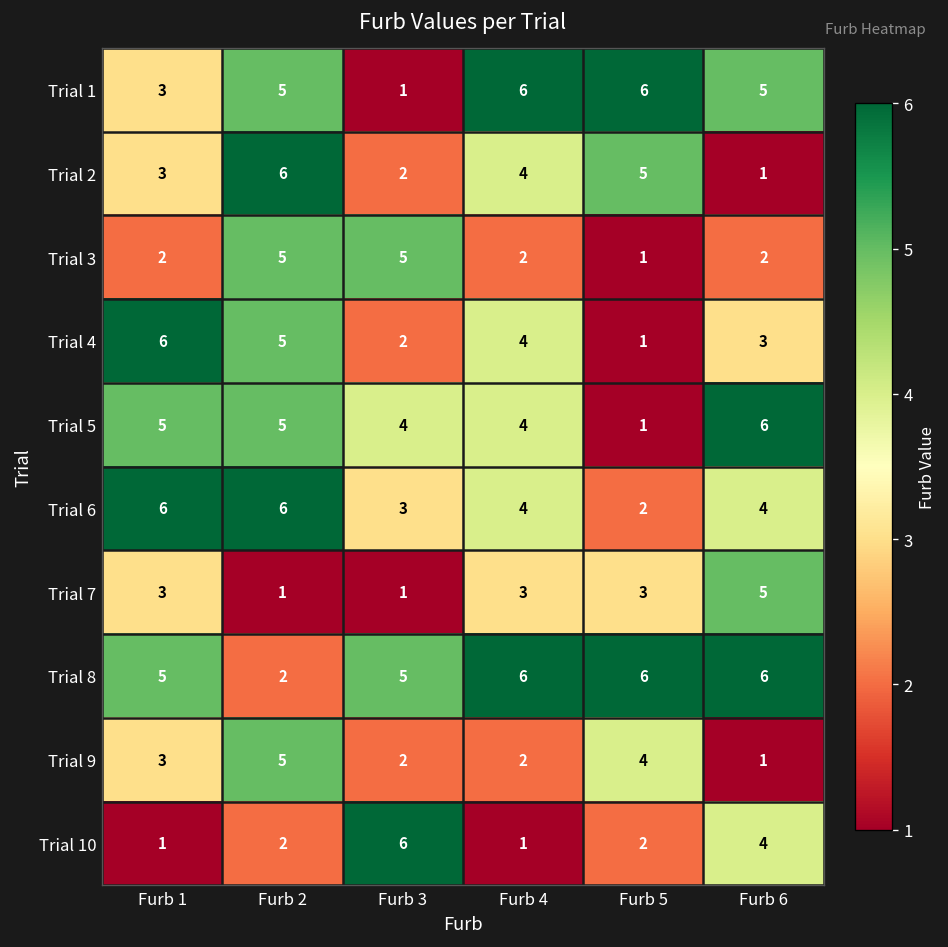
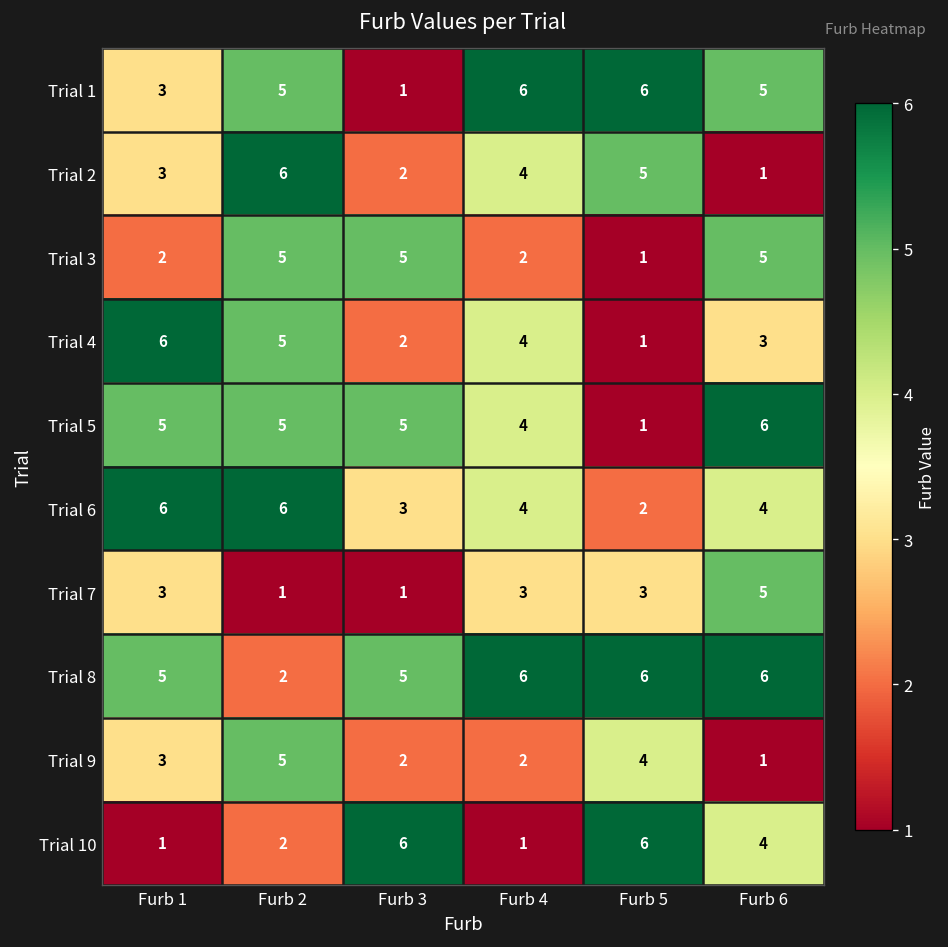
Trial 3, Furb 6: 2 -> 5
Trial 5, Furb 3: 4 -> 5
Trial 10, Furb 5: 2 -> 6
